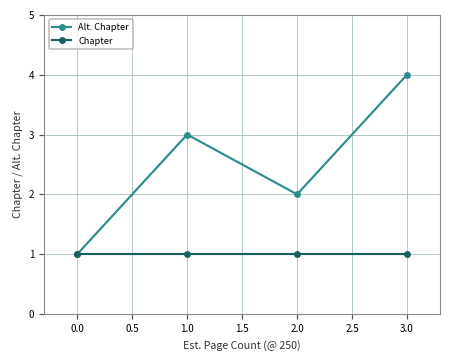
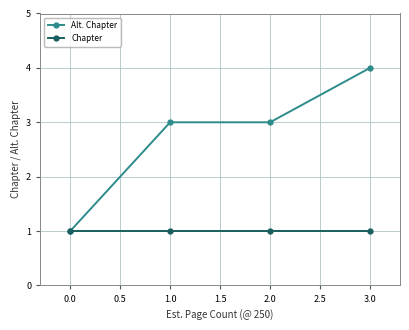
Alt. Chapter, 2.0: 2 -> 3
